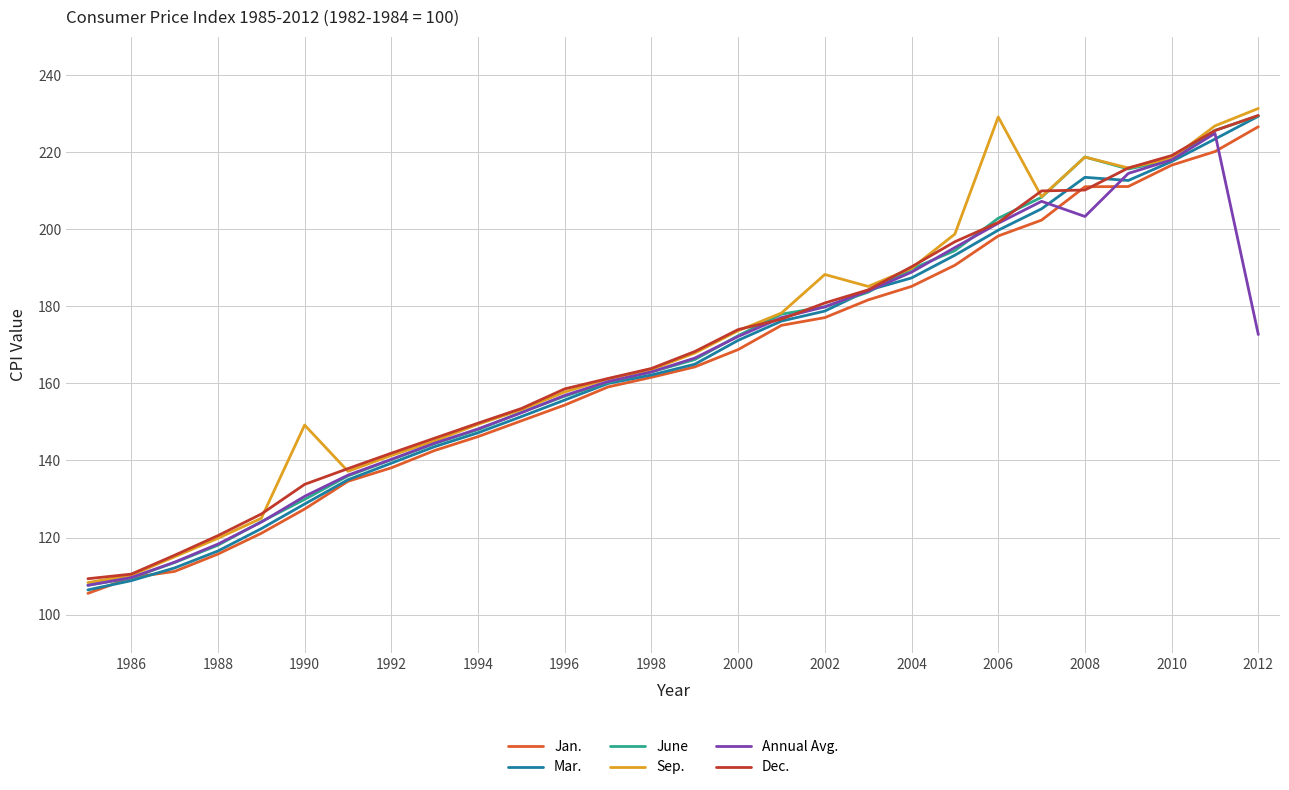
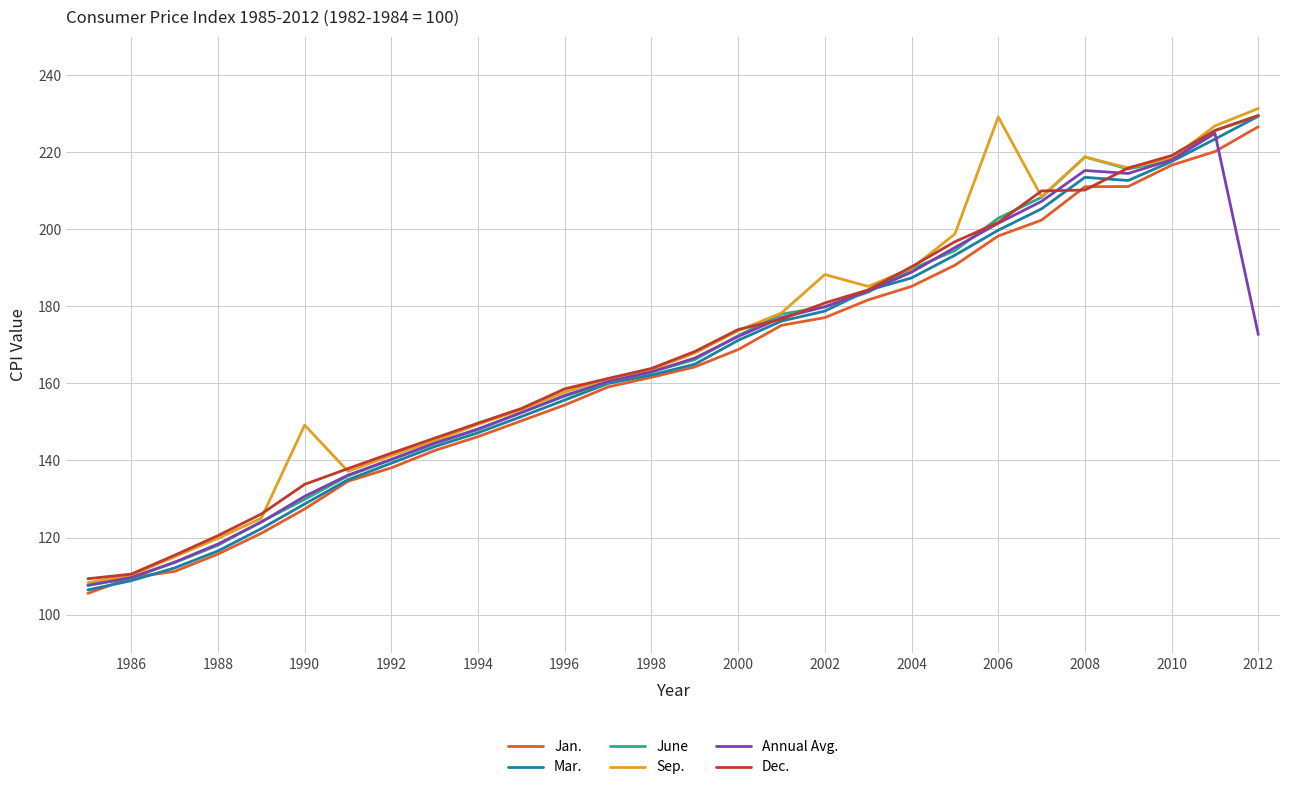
Annual Avg., 2008: 203 -> 215
